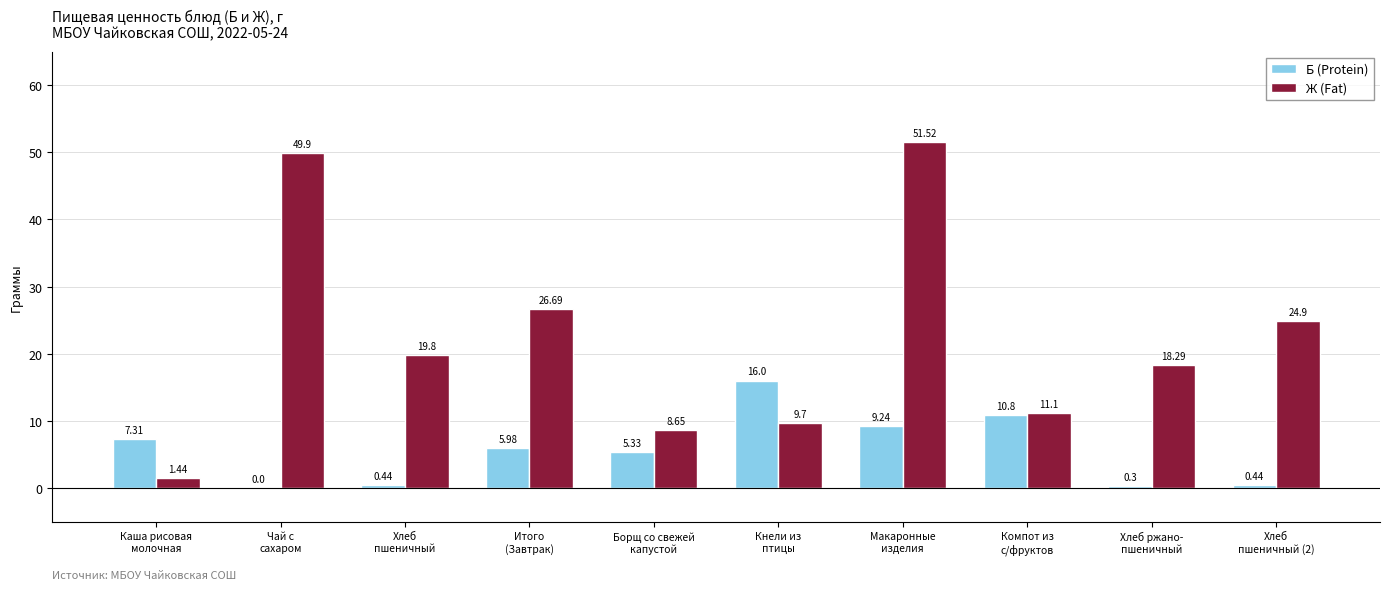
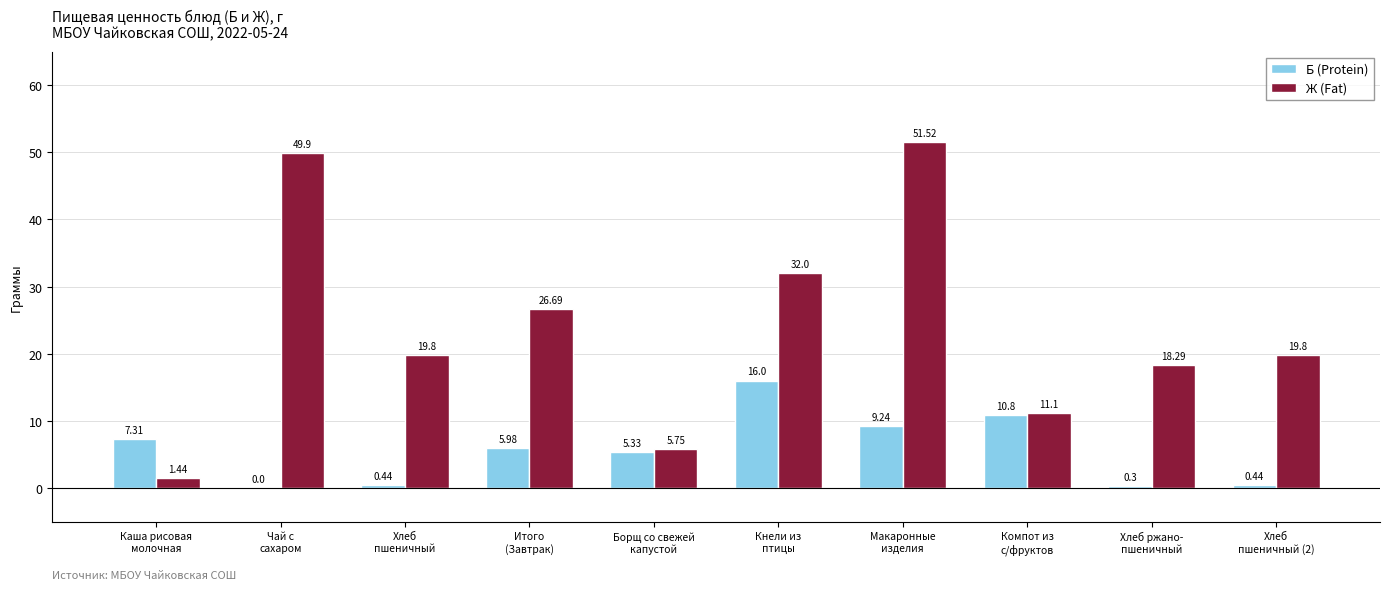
Ж (Fat), Борщ со свежей капустой: 8.65 -> 5.75
Ж (Fat), Кнели из птицы: 9.7 -> 32.0
Ж (Fat), Хлеб пшеничный (2): 24.9 -> 19.8
